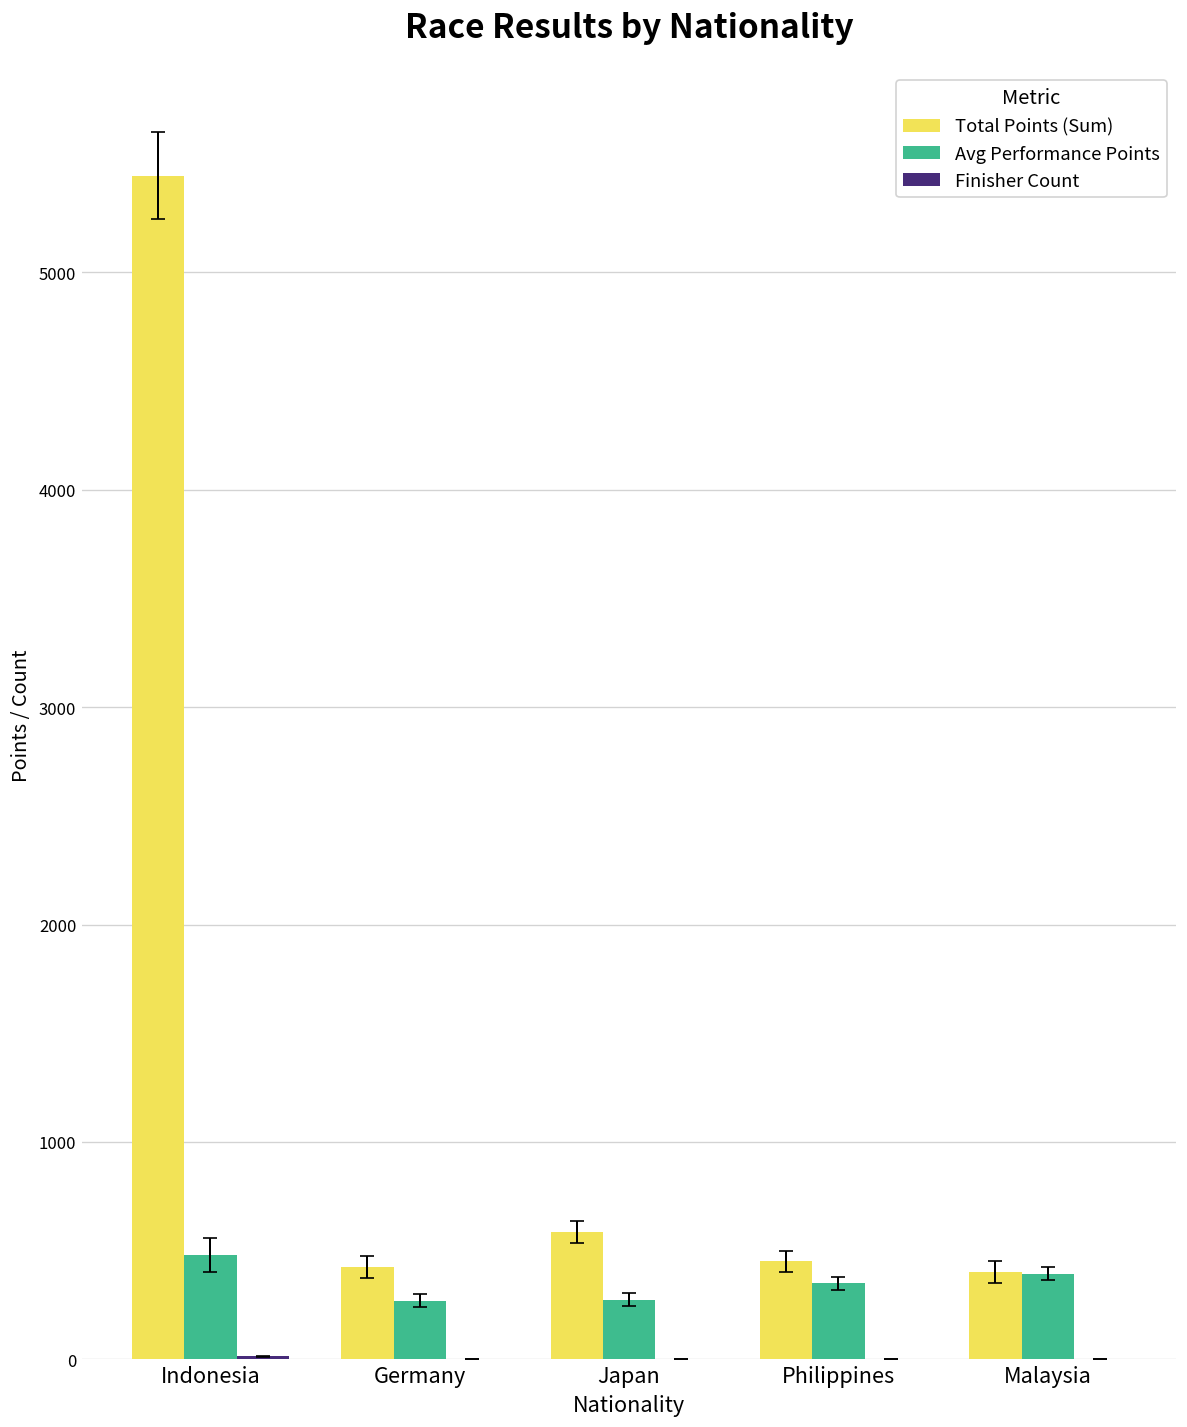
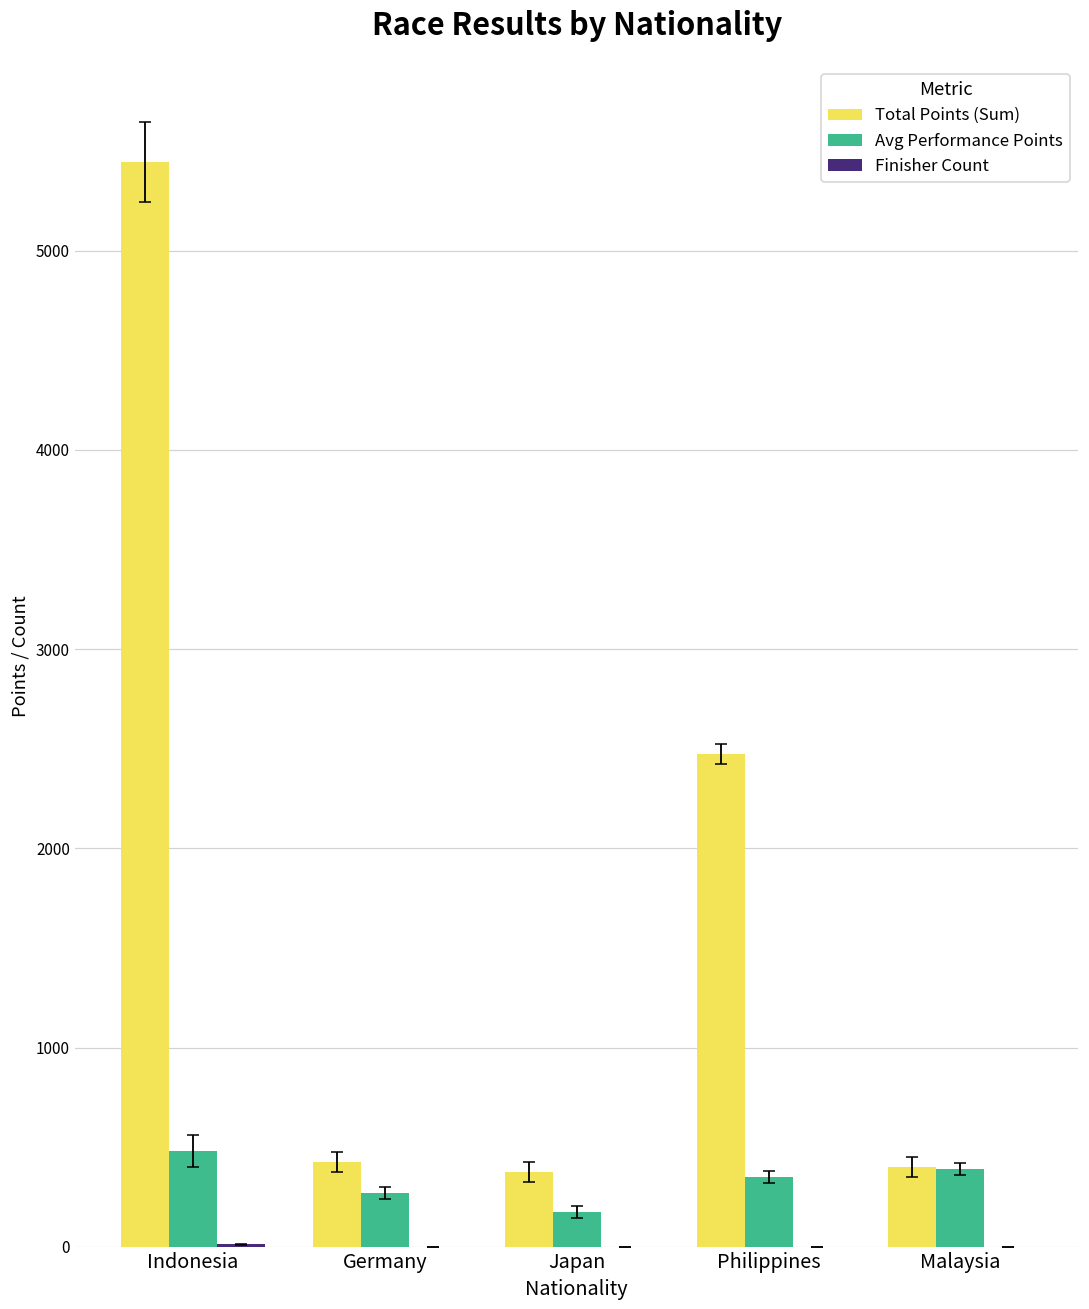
Total Points (Sum), Japan: 590 -> 380
Avg Performance Points, Japan: 280 -> 170
Total Points (Sum), Philippines: 450 -> 2480
